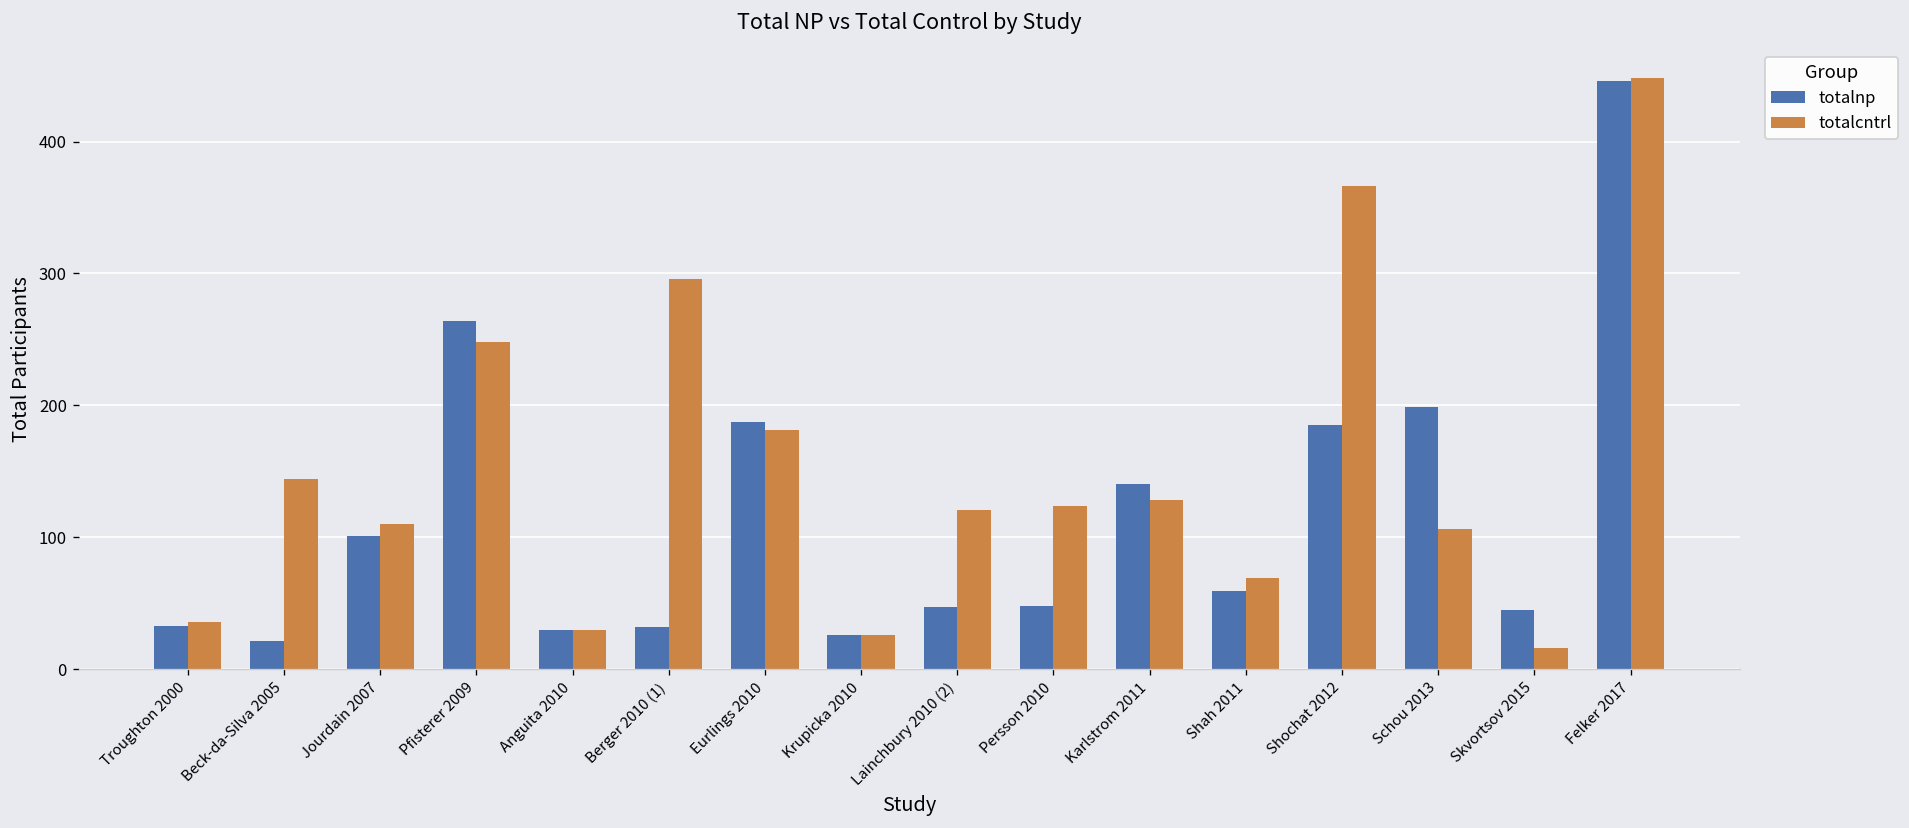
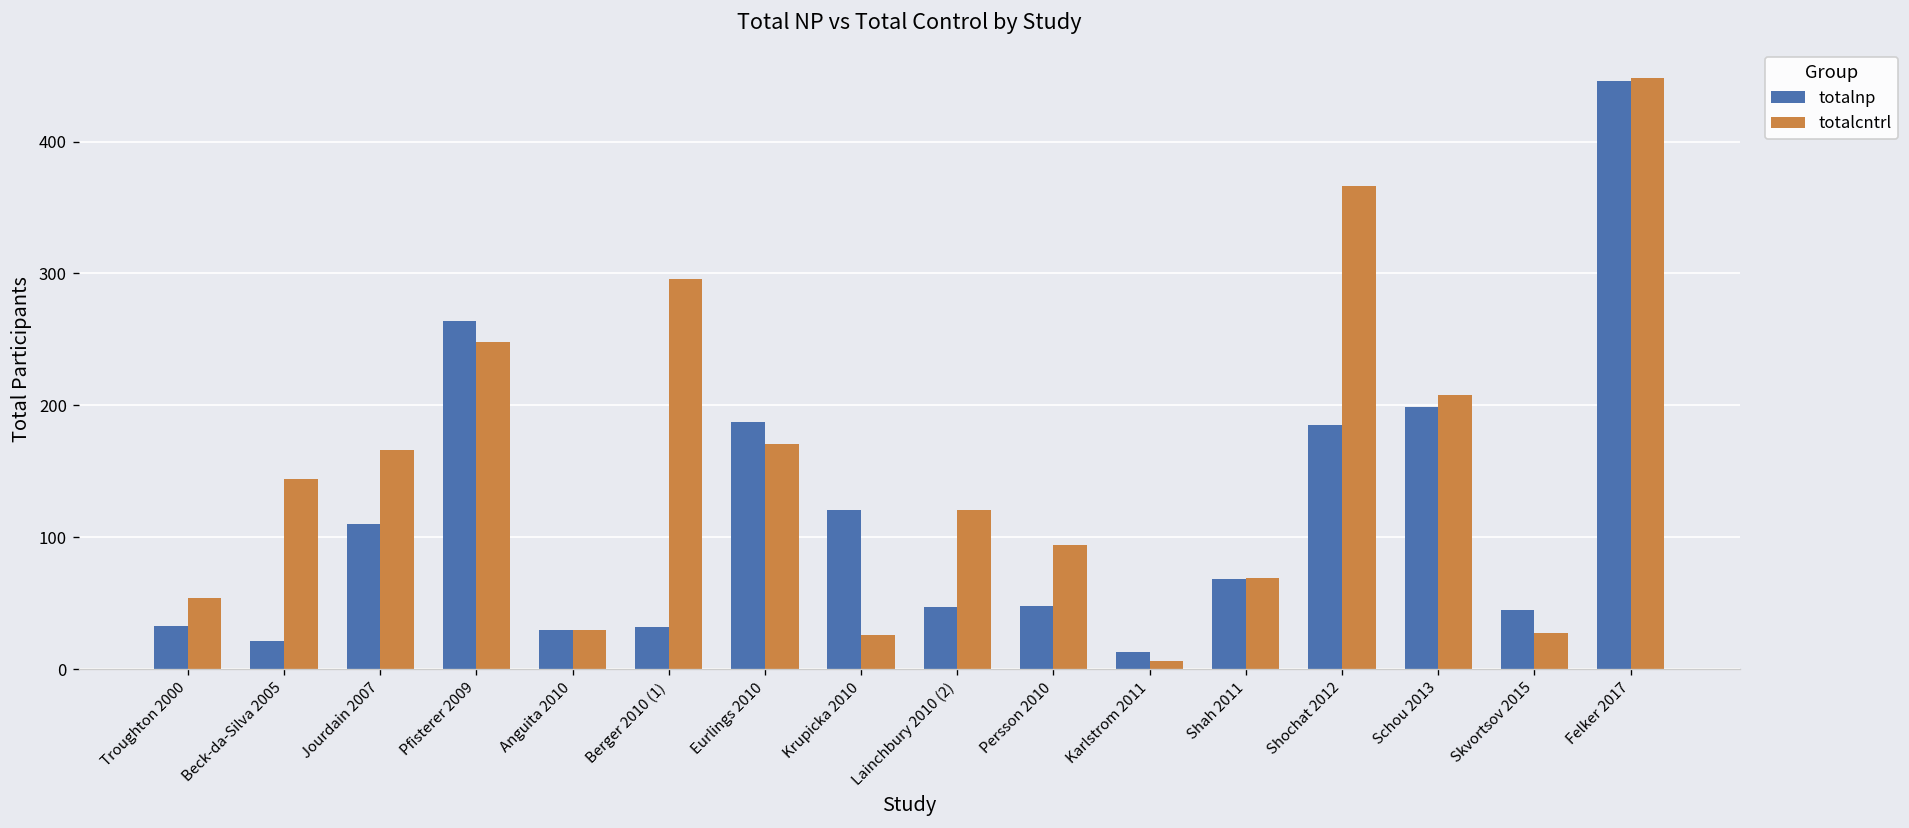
totalcntrl, Troughton 2000: 36 -> 54
totalnp, Jourdain 2007: 101 -> 110
totalcntrl, Jourdain 2007: 110 -> 166
totalcntrl, Eurlings 2010: 181 -> 171
totalnp, Krupicka 2010: 26 -> 121
totalcntrl, Persson 2010: 124 -> 94
totalnp, Karlstrom 2011: 140 -> 13
totalcntrl, Karlstrom 2011: 128 -> 6
totalnp, Shah 2011: 59 -> 68
totalcntrl, Schou 2013: 106 -> 208
totalcntrl, Skvortsov 2015: 16 -> 27
